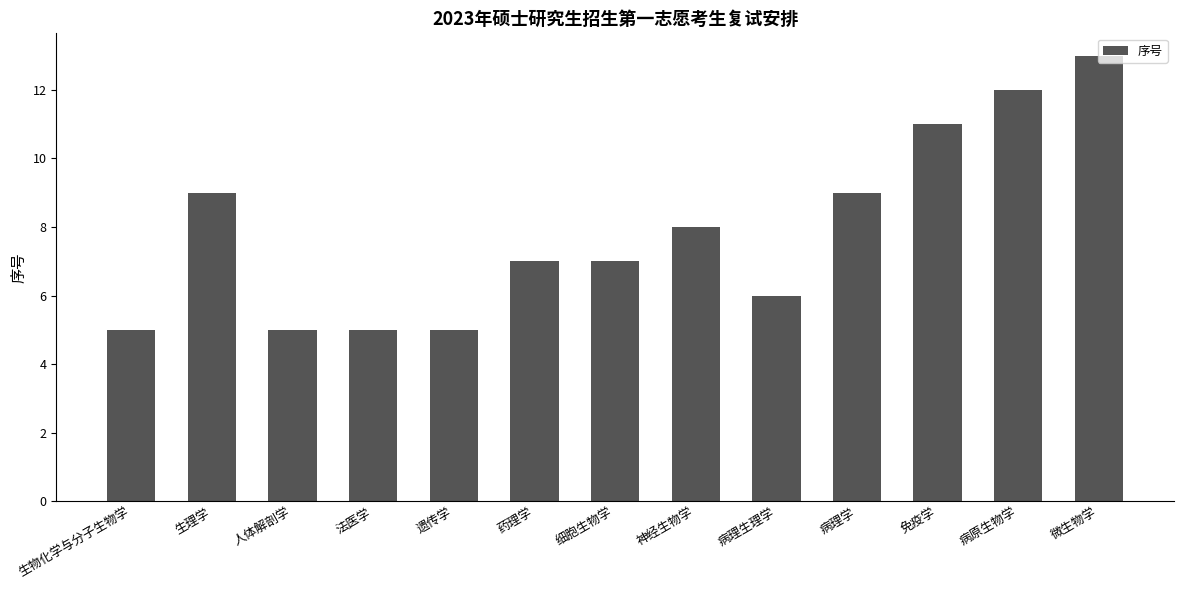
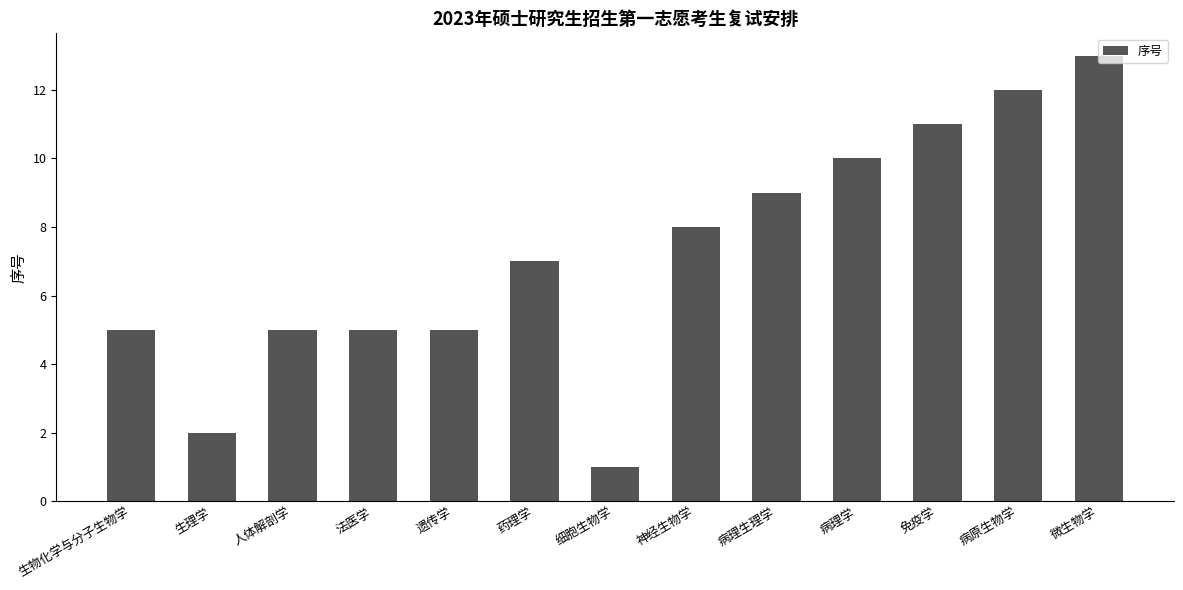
生理学: 9 -> 2
细胞生物学: 7 -> 1
病理生理学: 6 -> 9
病理学: 9 -> 10
